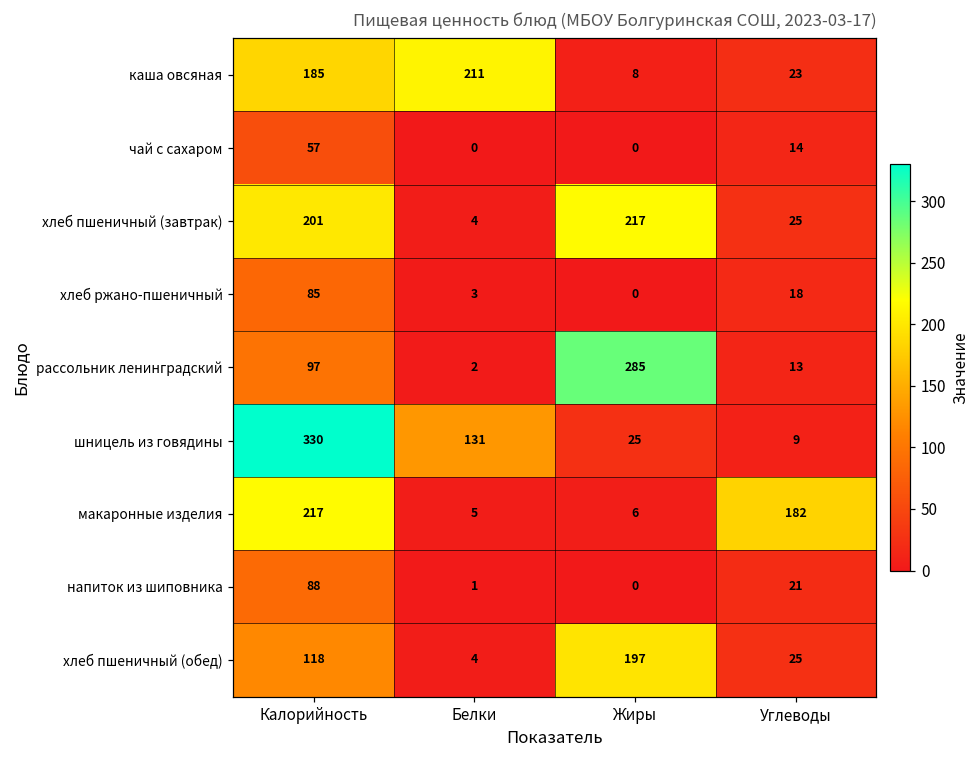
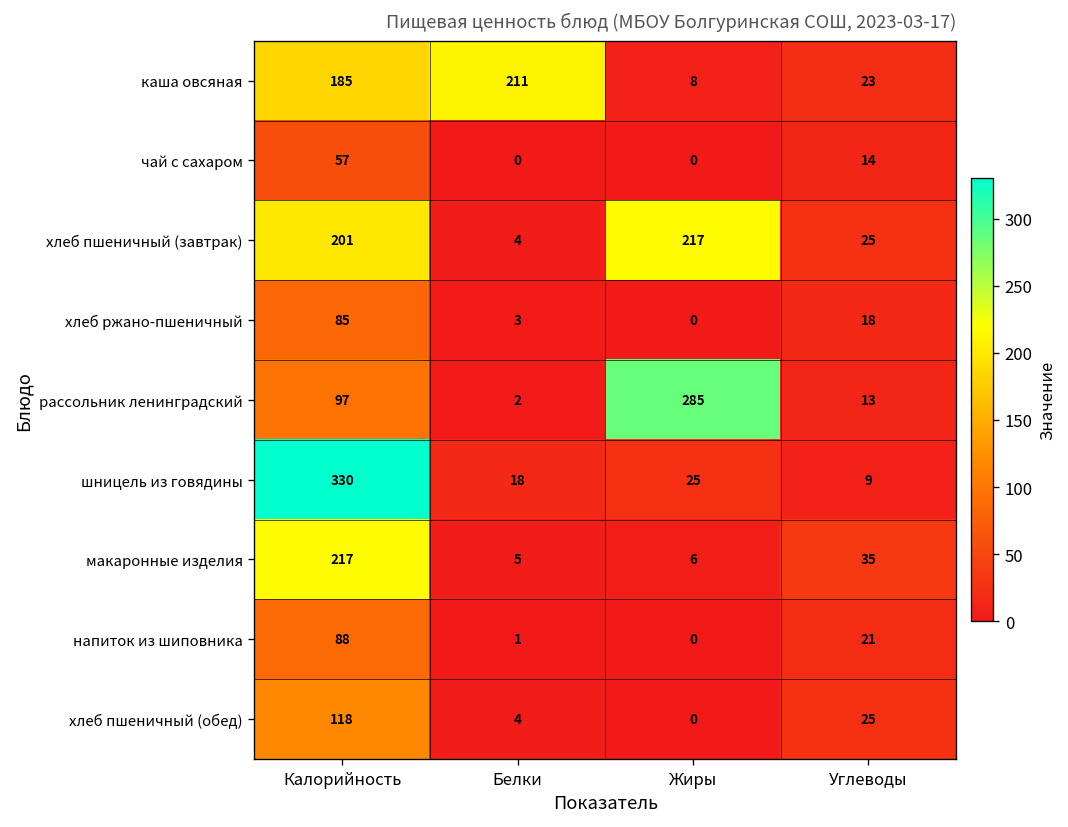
шницель из говядины, Белки: 131 -> 18
макаронные изделия, Углеводы: 182 -> 35
хлеб пшеничный (обед), Жиры: 197 -> 0
